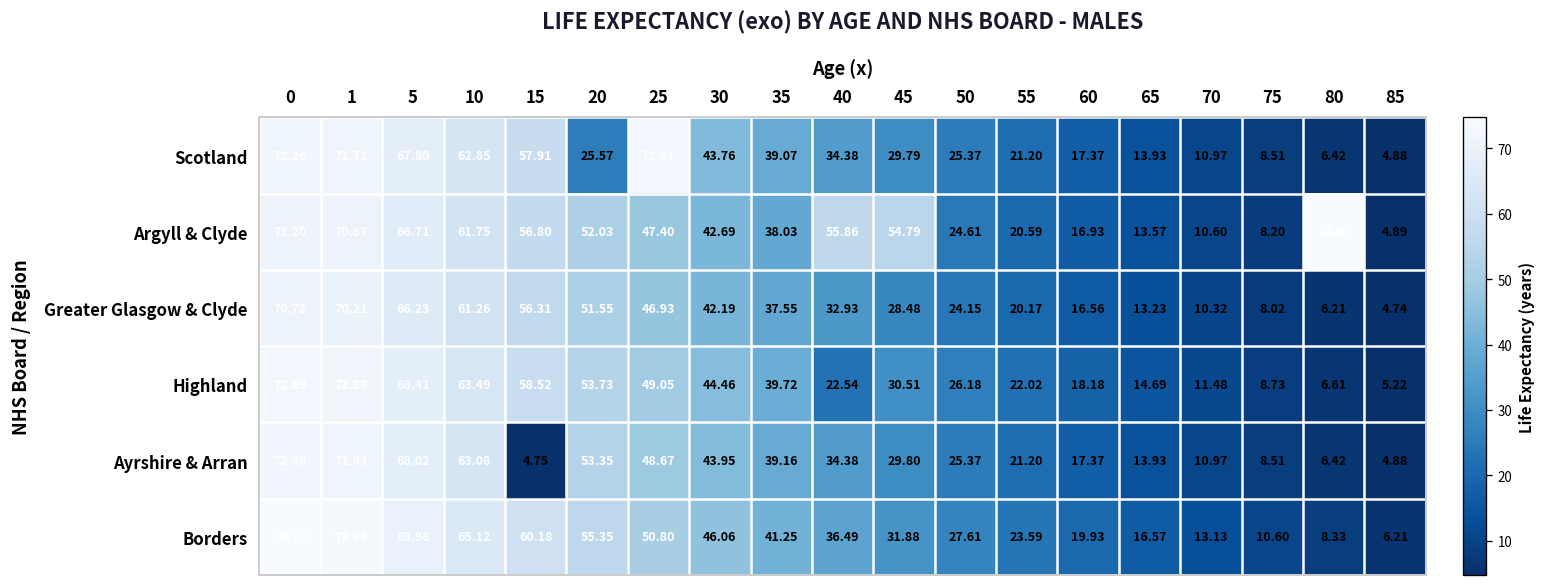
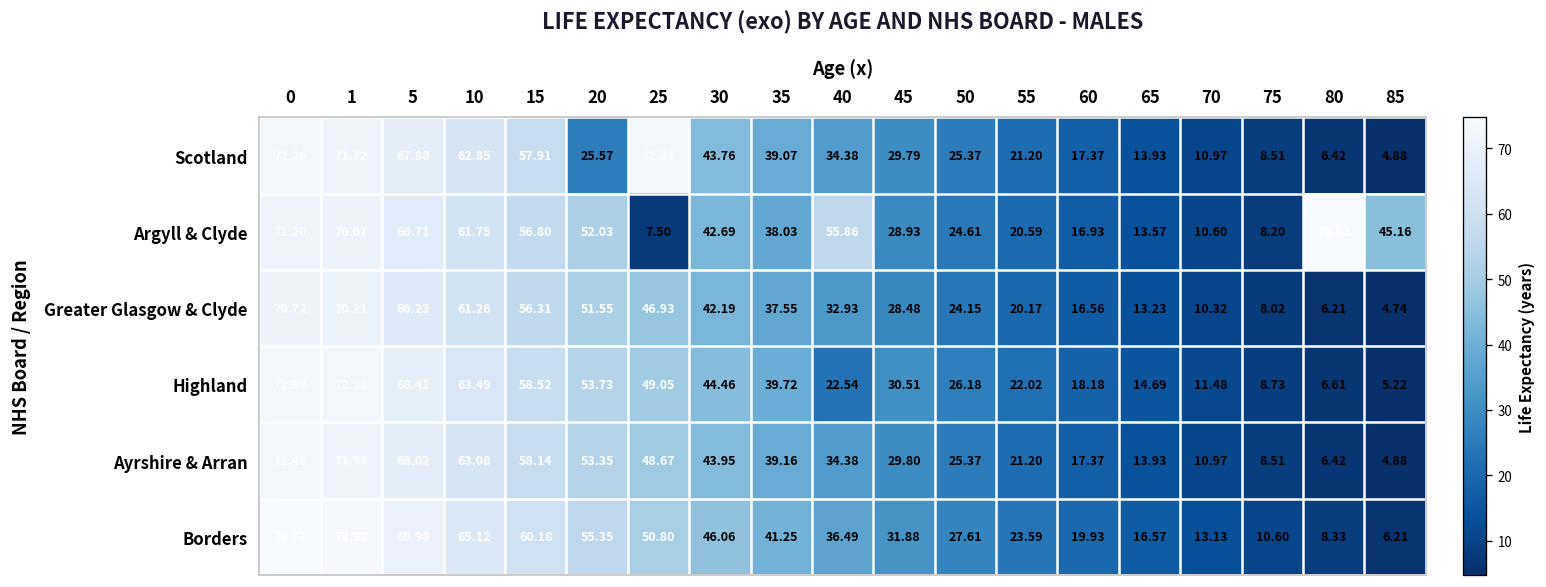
Argyll & Clyde, 25: 47.40 -> 7.50
Argyll & Clyde, 45: 54.79 -> 28.93
Argyll & Clyde, 85: 4.89 -> 45.16
Ayrshire & Arran, 15: 4.75 -> 58.14
